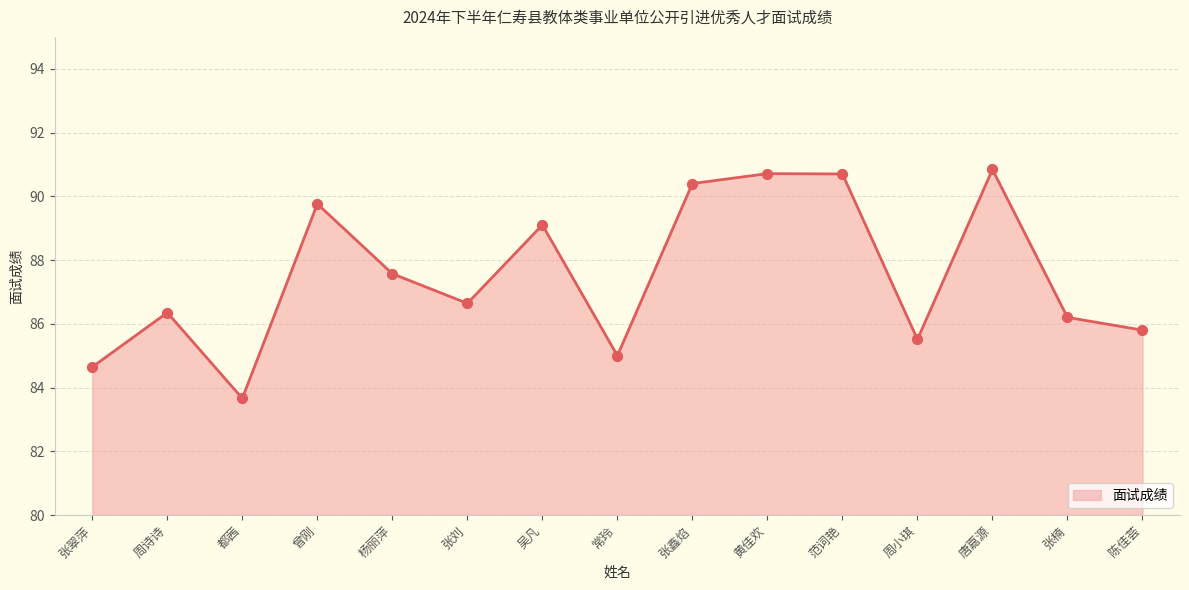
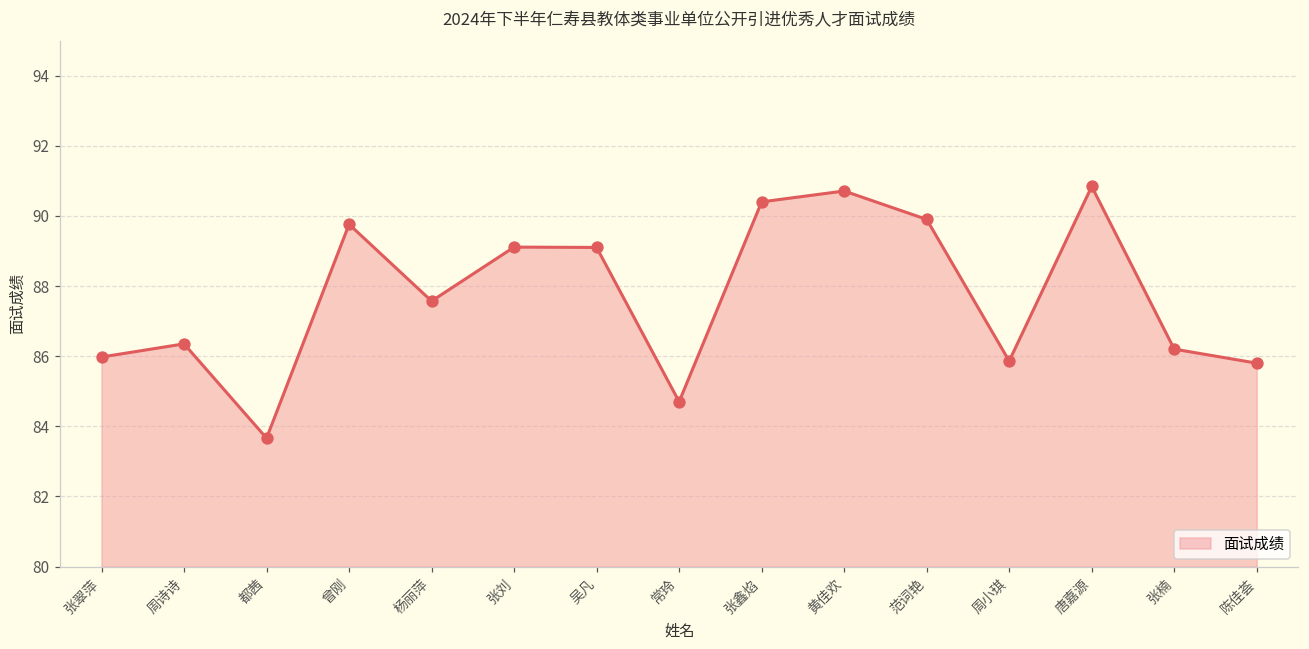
张翠萍: 84.6 -> 86.0
张刘: 86.6 -> 89.1
常玲: 85.0 -> 84.7
范词艳: 90.7 -> 89.9
周小琪: 85.5 -> 85.9
